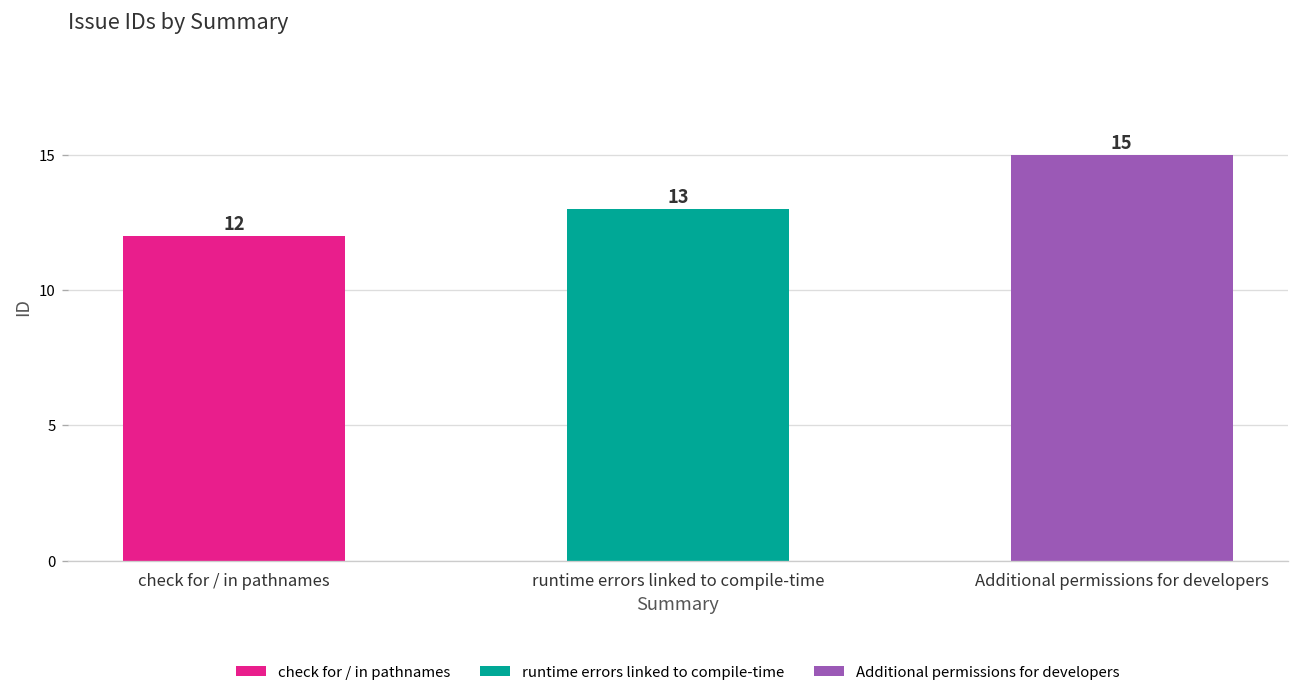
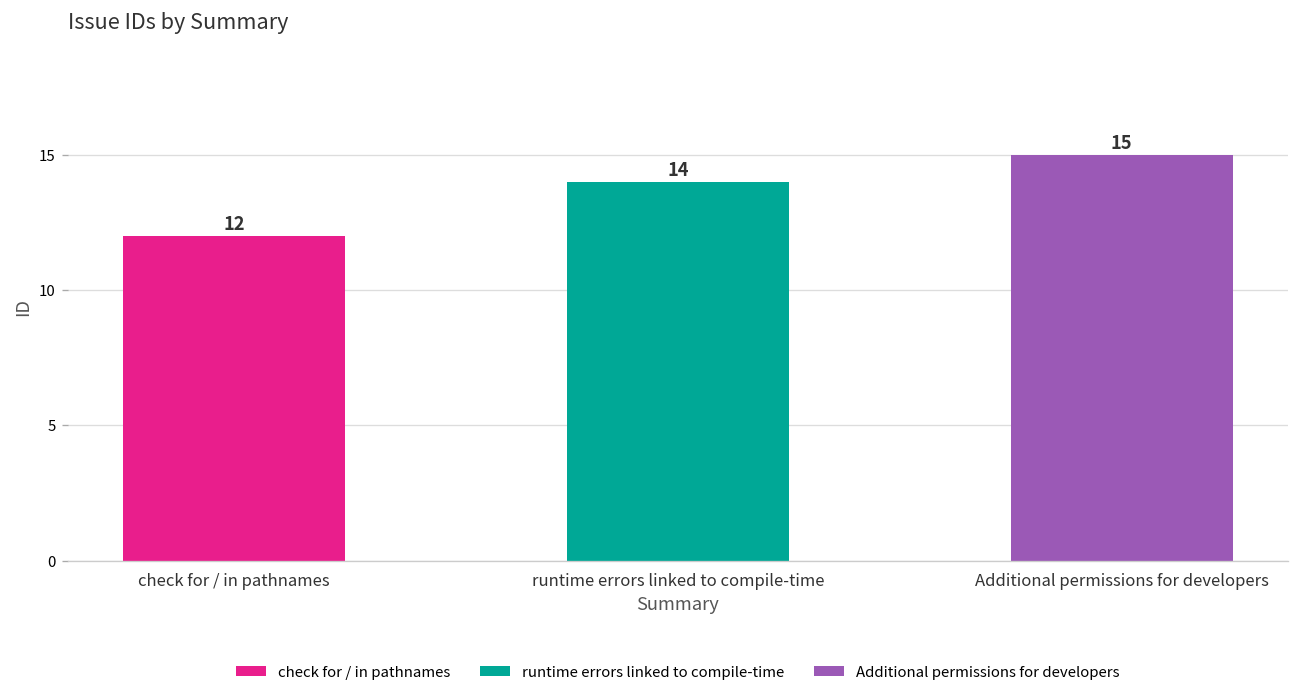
runtime errors linked to compile-time: 13 -> 14
